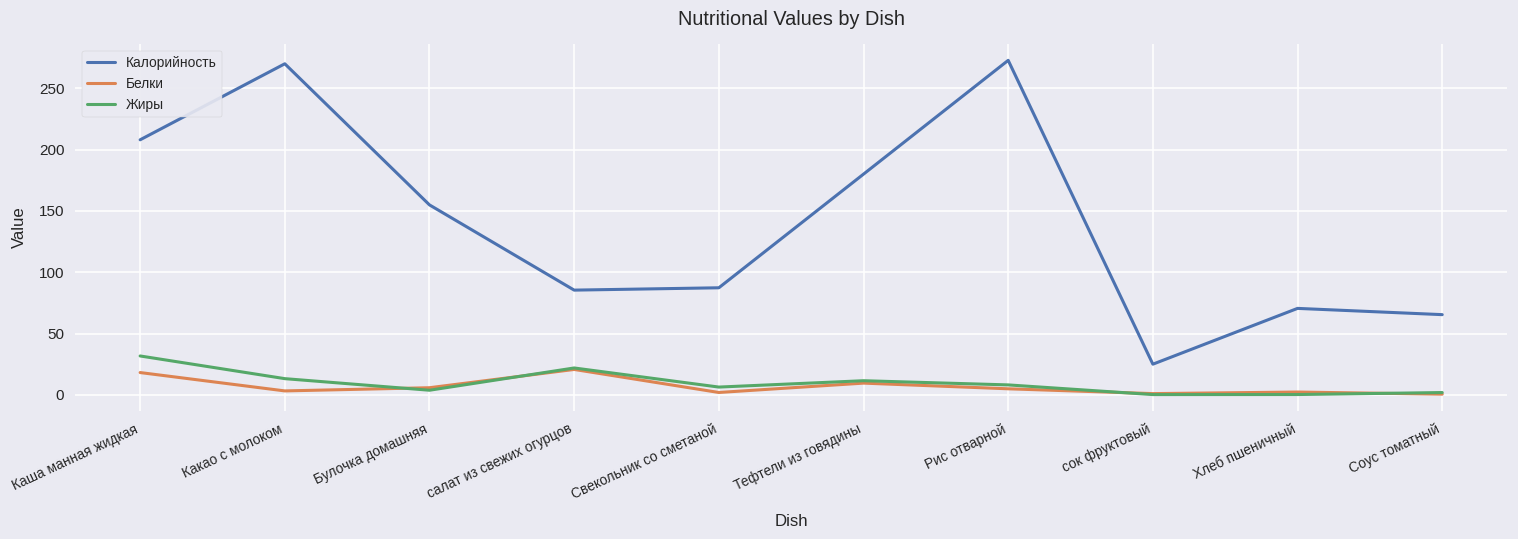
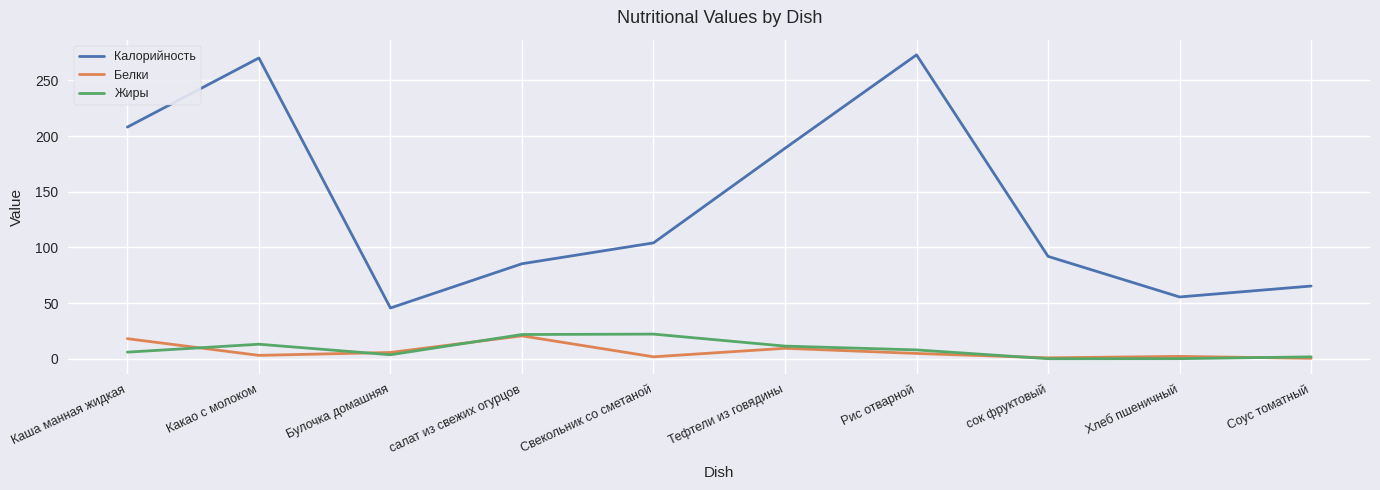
Жиры, Каша манная жидкая: 32 -> 6
Калорийность, Булочка домашняя: 155 -> 46
Калорийность, Свекольник со сметаной: 87 -> 104
Жиры, Свекольник со сметаной: 6 -> 22
Калорийность, Тефтели из говядины: 180 -> 189
Калорийность, сок фруктовый: 25 -> 92
Калорийность, Хлеб пшеничный: 71 -> 56
